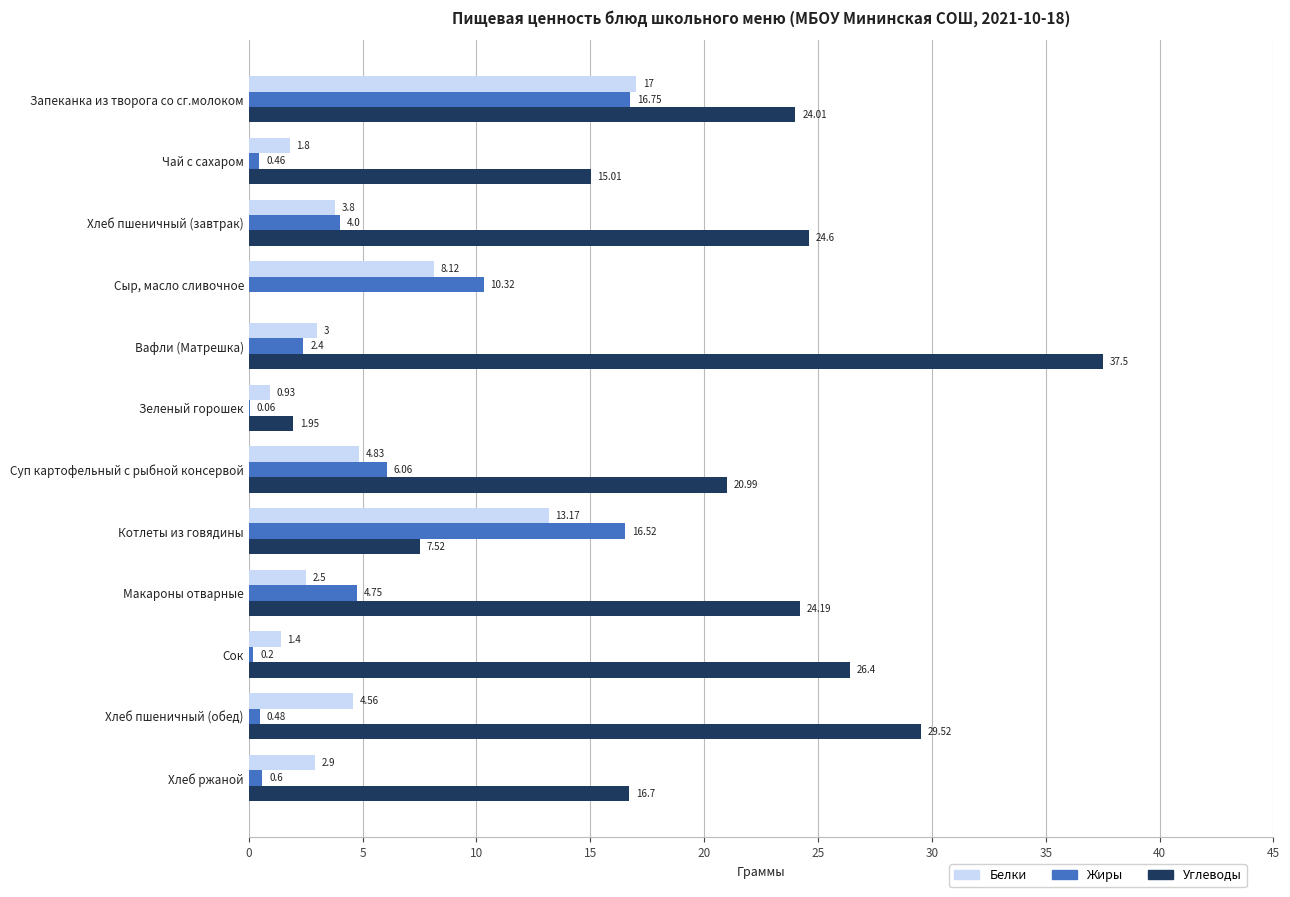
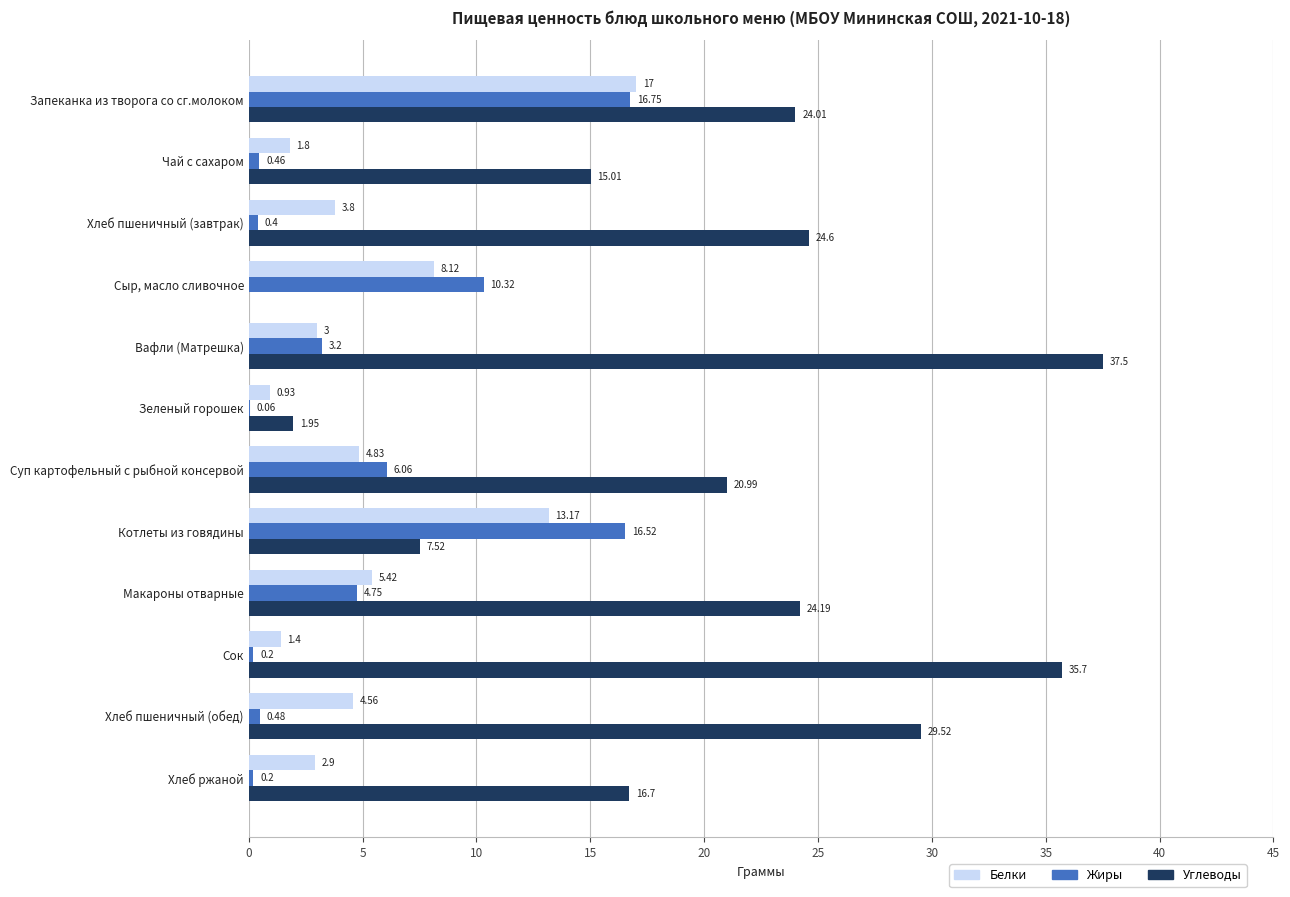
Жиры, Хлеб пшеничный (завтрак): 4.0 -> 0.4
Жиры, Вафли (Матрешка): 2.4 -> 3.2
Белки, Макароны отварные: 2.5 -> 5.42
Углеводы, Сок: 26.4 -> 35.7
Жиры, Хлеб ржаной: 0.6 -> 0.2
